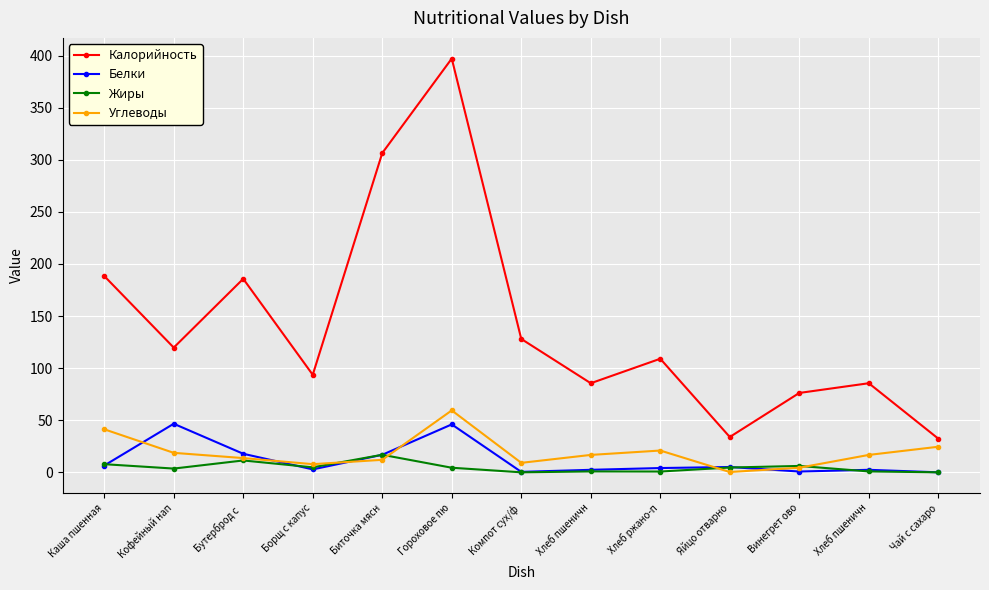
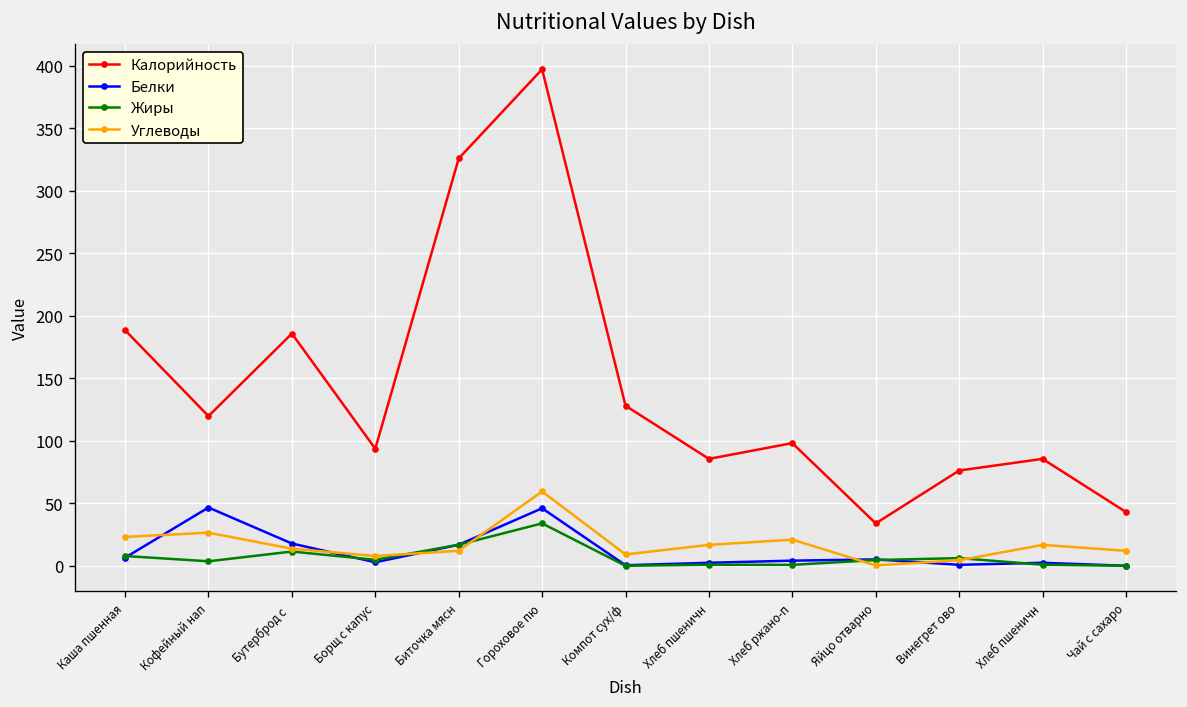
Углеводы, Каша пшенная: 41 -> 23
Углеводы, Кофейный нап: 19 -> 26
Калорийность, Биточка мясн: 306 -> 326
Жиры, Гороховое пю: 4 -> 34
Калорийность, Хлеб ржано-п: 109 -> 98
Калорийность, Чай с сахаро: 32 -> 43
Углеводы, Чай с сахаро: 25 -> 12
